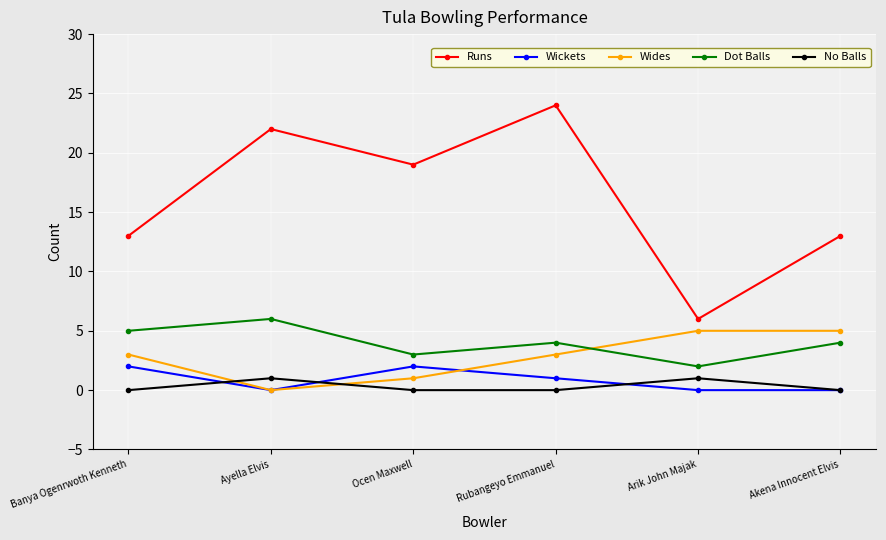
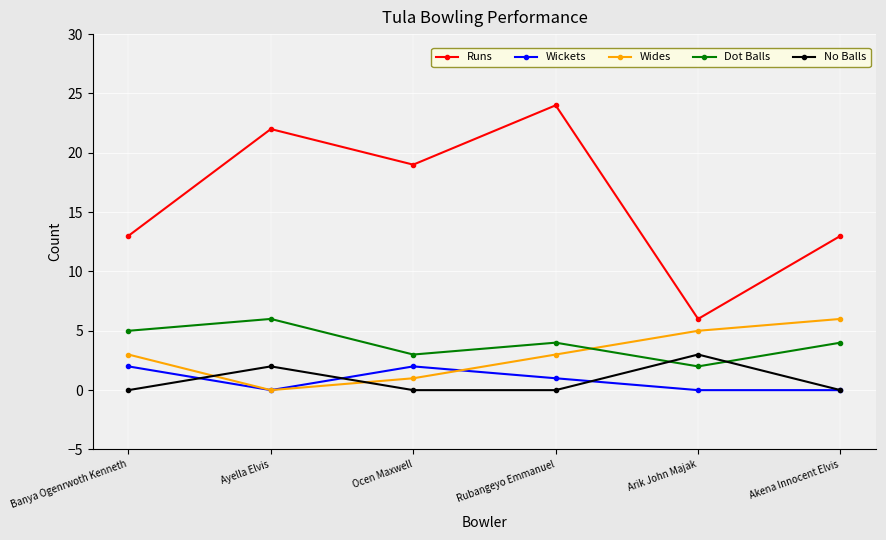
No Balls, Ayella Elvis: 1 -> 2
No Balls, Arik John Majak: 1 -> 3
Wides, Akena Innocent Elvis: 5 -> 6
